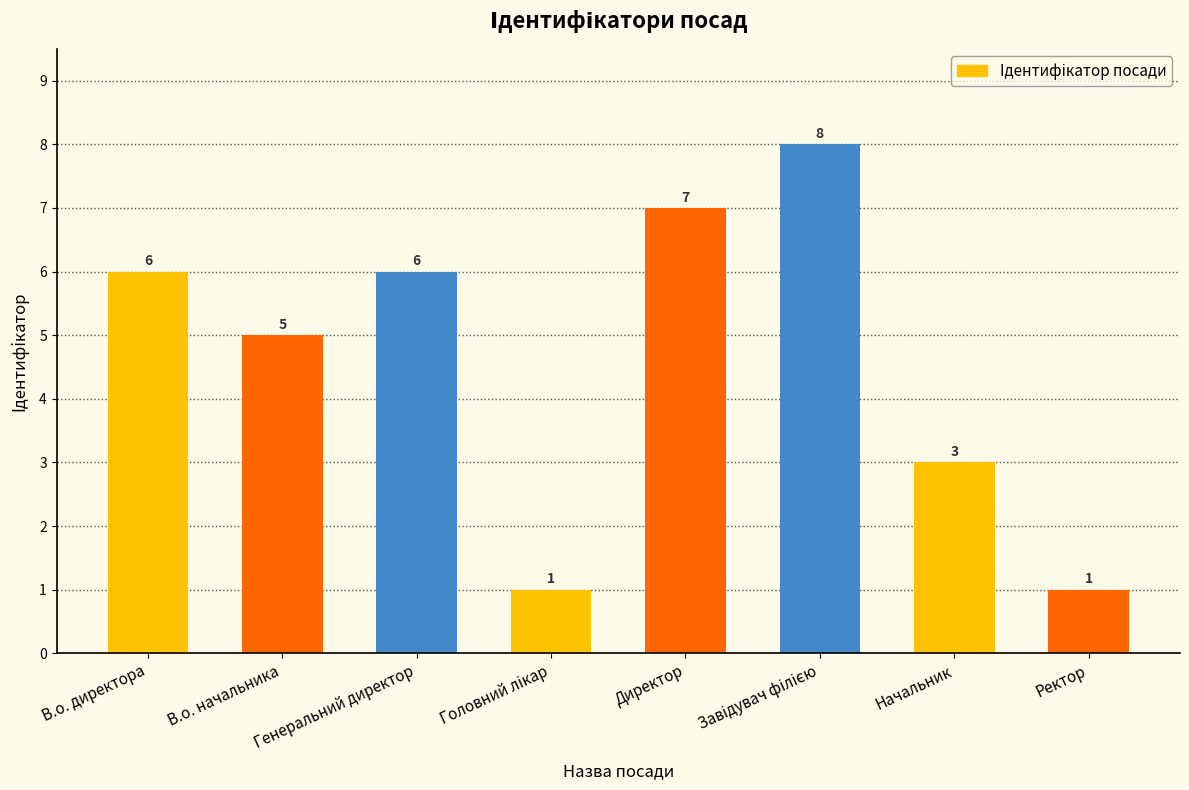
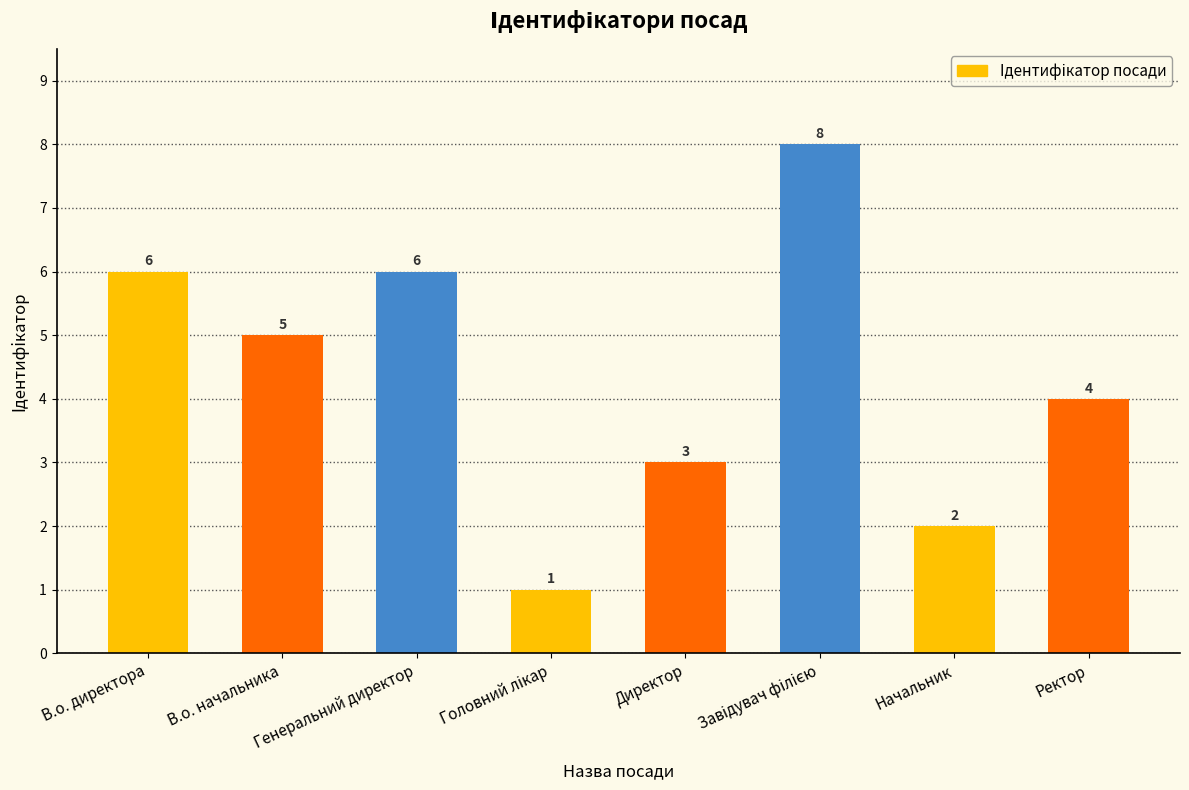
Директор: 7 -> 3
Начальник: 3 -> 2
Ректор: 1 -> 4
